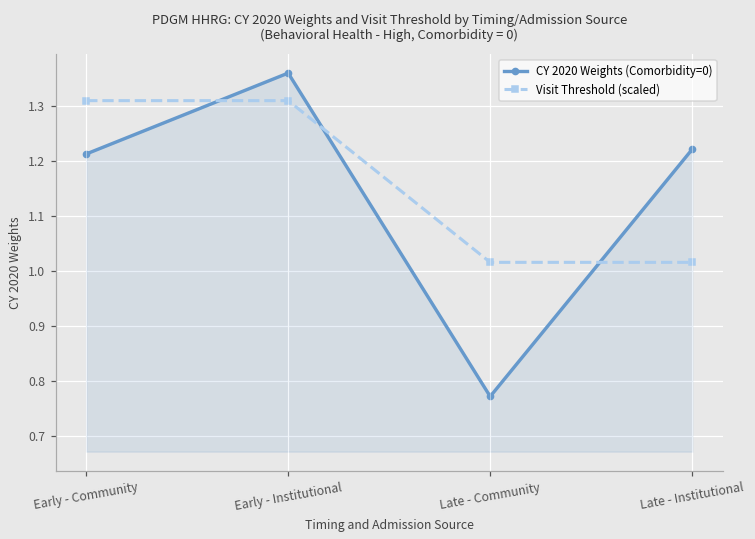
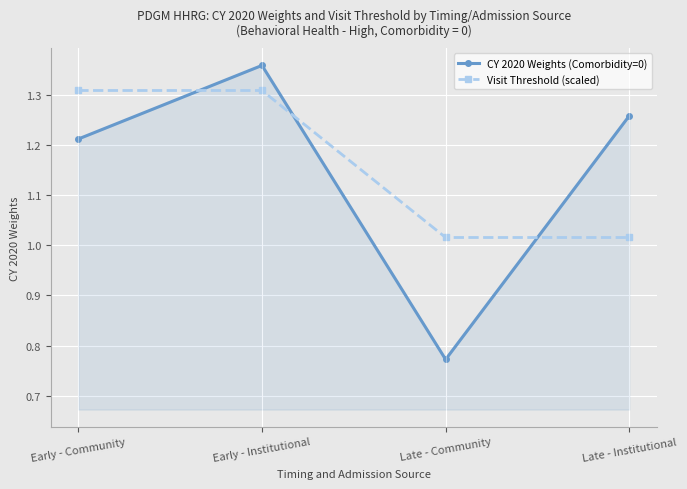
CY 2020 Weights (Comorbidity=0), Late - Institutional: 1.22 -> 1.26
